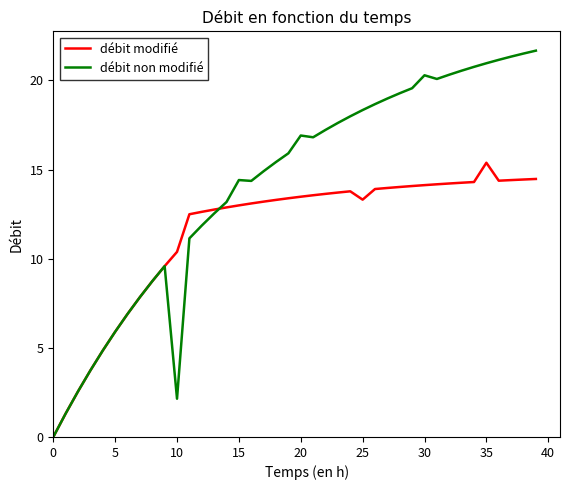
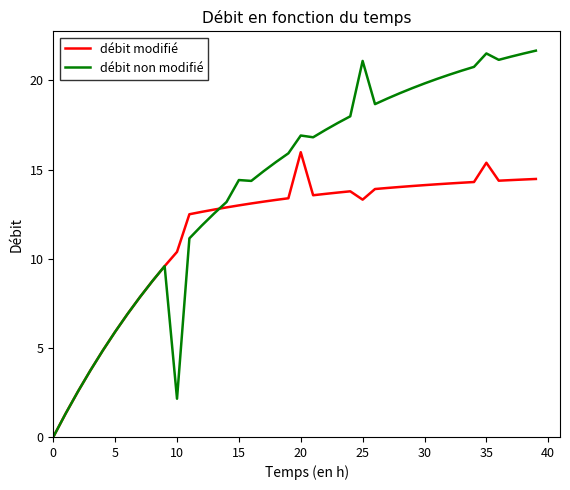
débit modifié, 20: 13.5 -> 16.0
débit non modifié, 25: 18.3 -> 21.1
débit non modifié, 30: 20.3 -> 19.8
débit non modifié, 35: 21.0 -> 21.5
